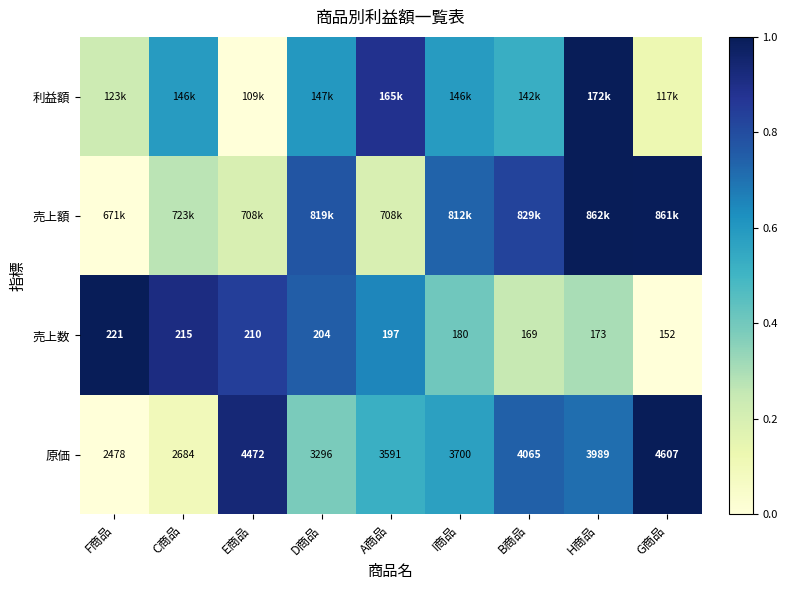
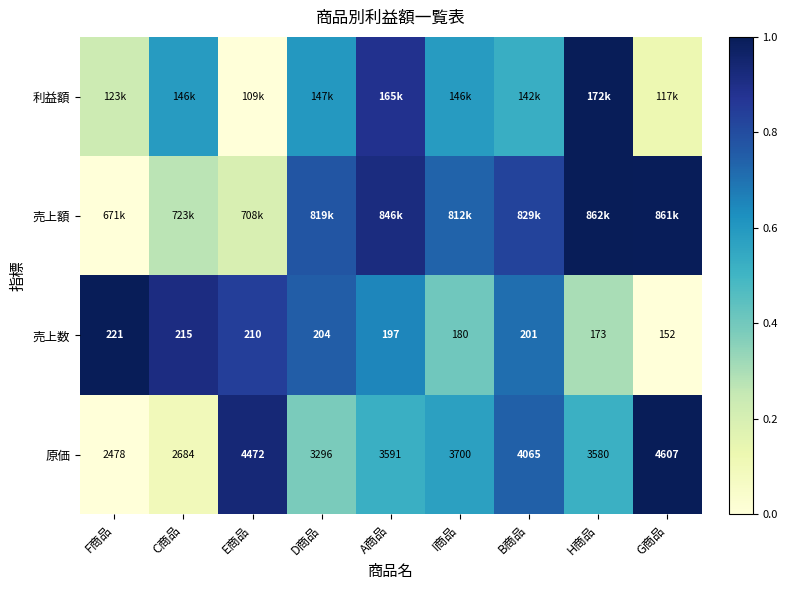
売上額, A商品: 708k -> 846k
売上数, B商品: 169 -> 201
原価, H商品: 3989 -> 3580
